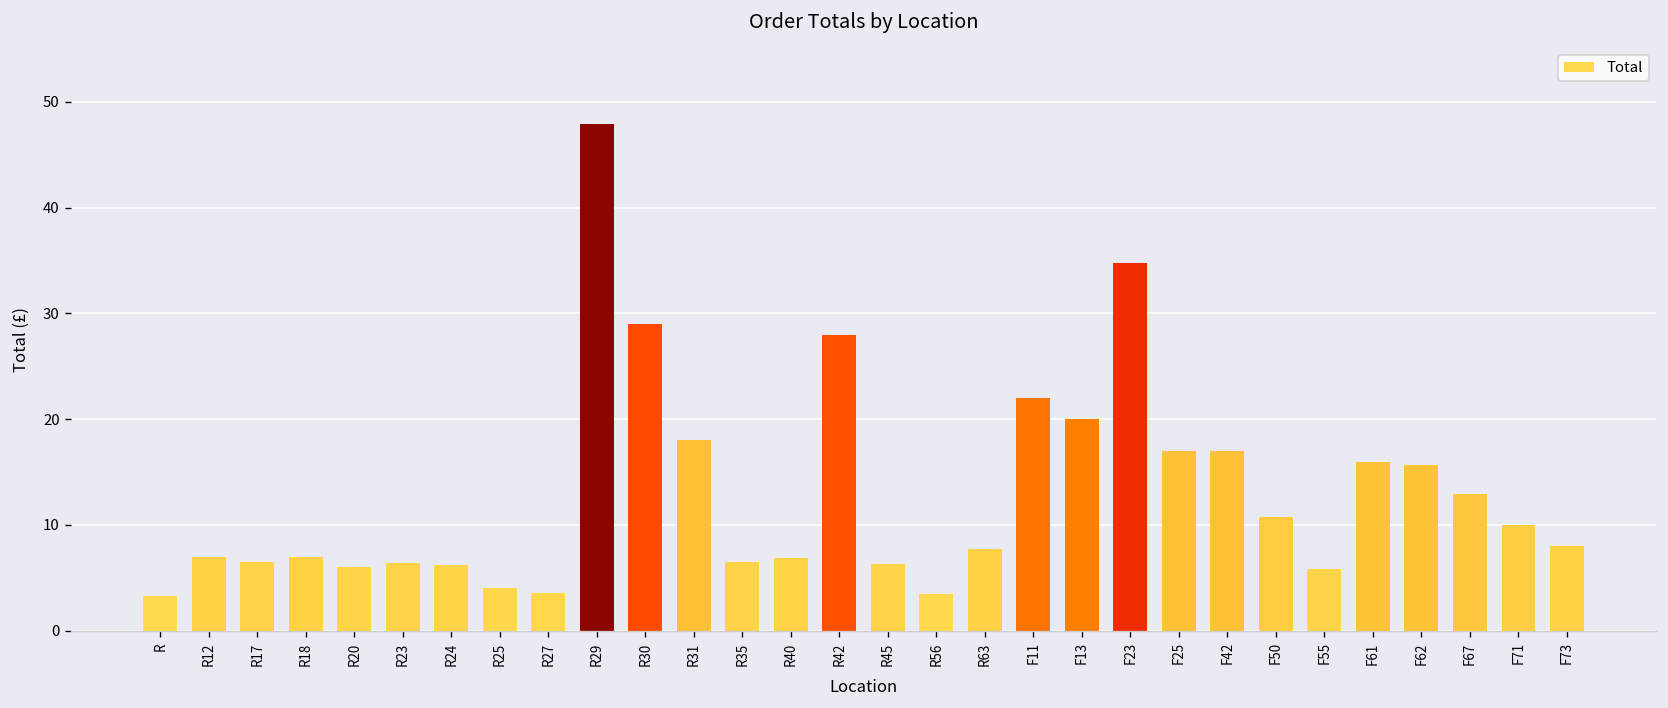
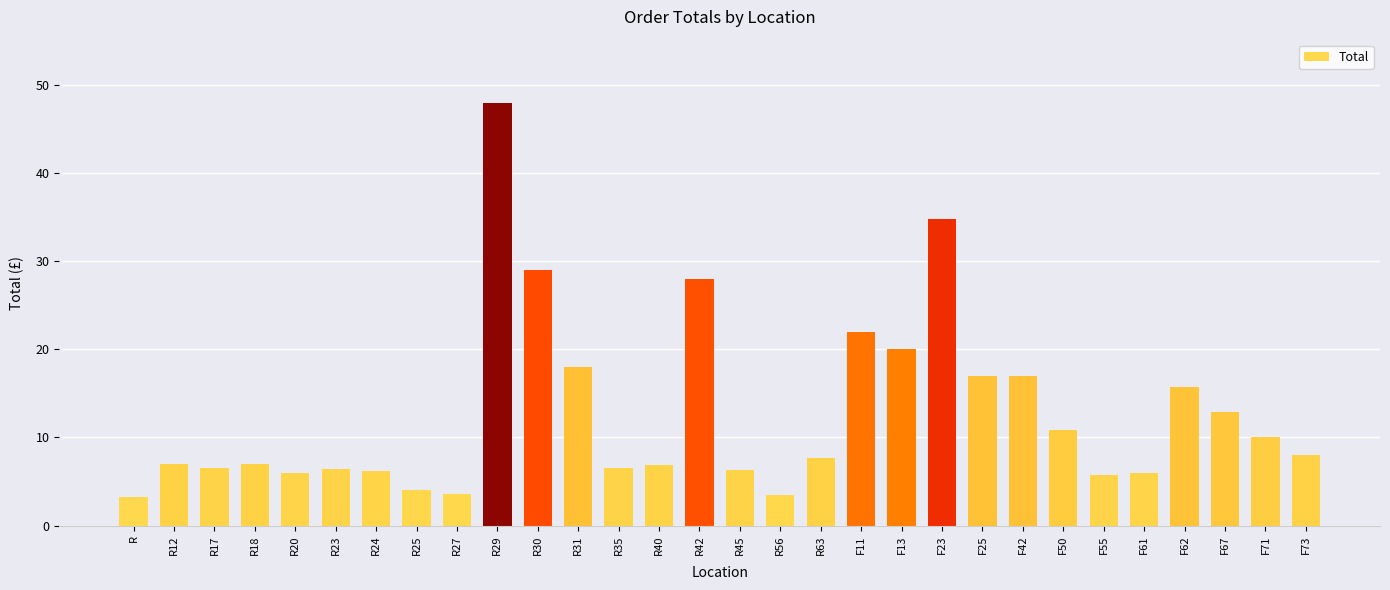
F61: 16 -> 6
